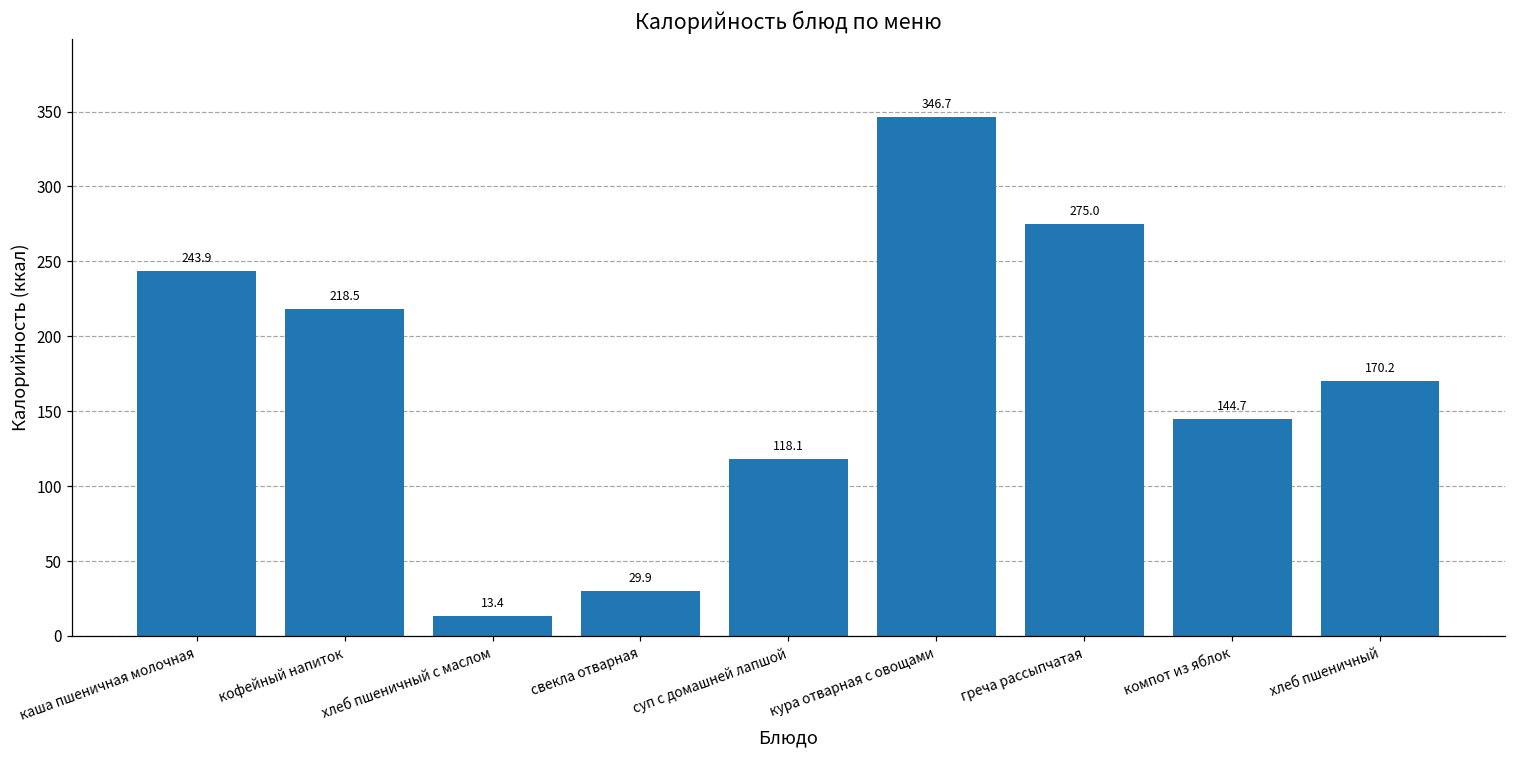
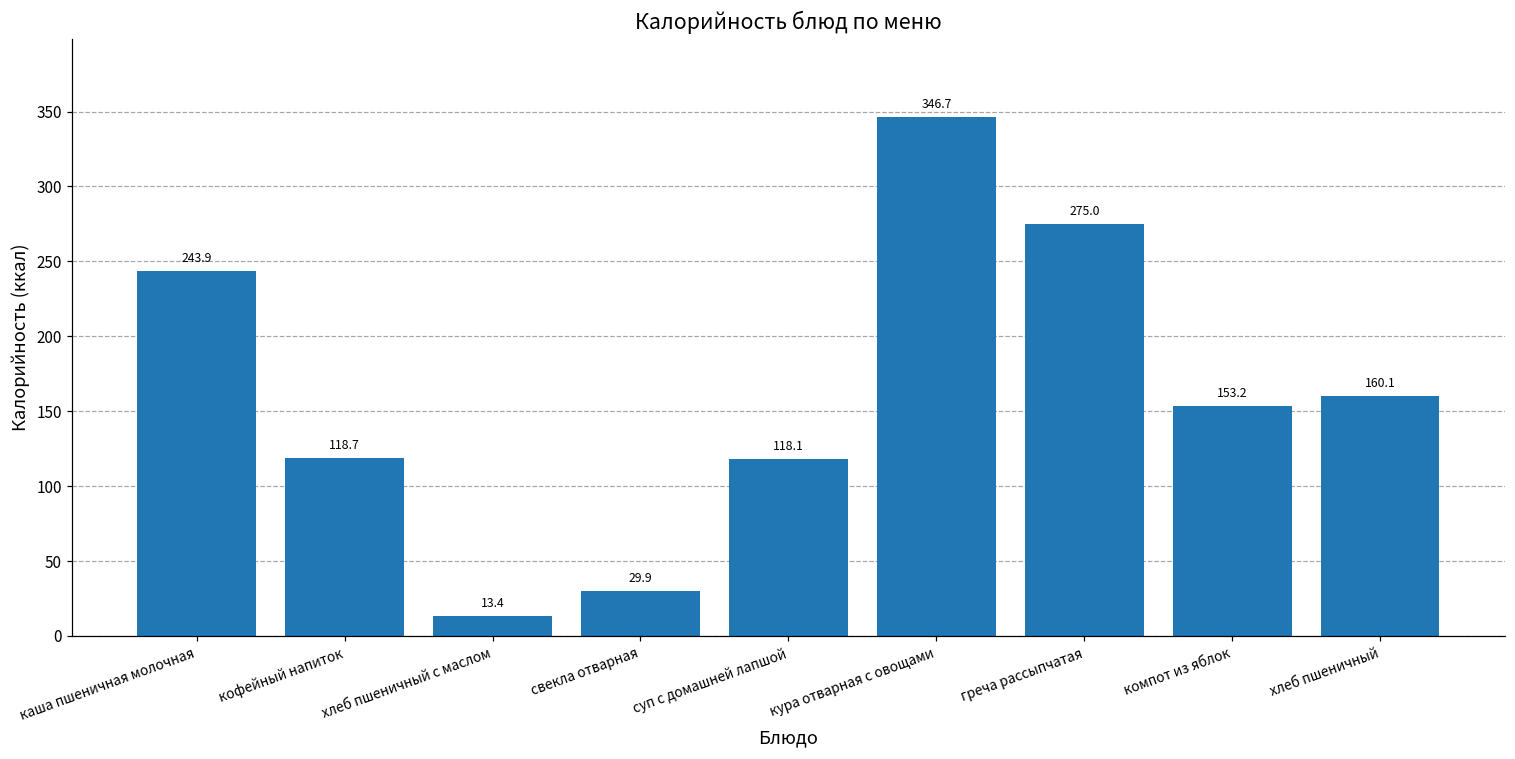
кофейный напиток: 218.5 -> 118.7
компот из яблок: 144.7 -> 153.2
хлеб пшеничный: 170.2 -> 160.1
